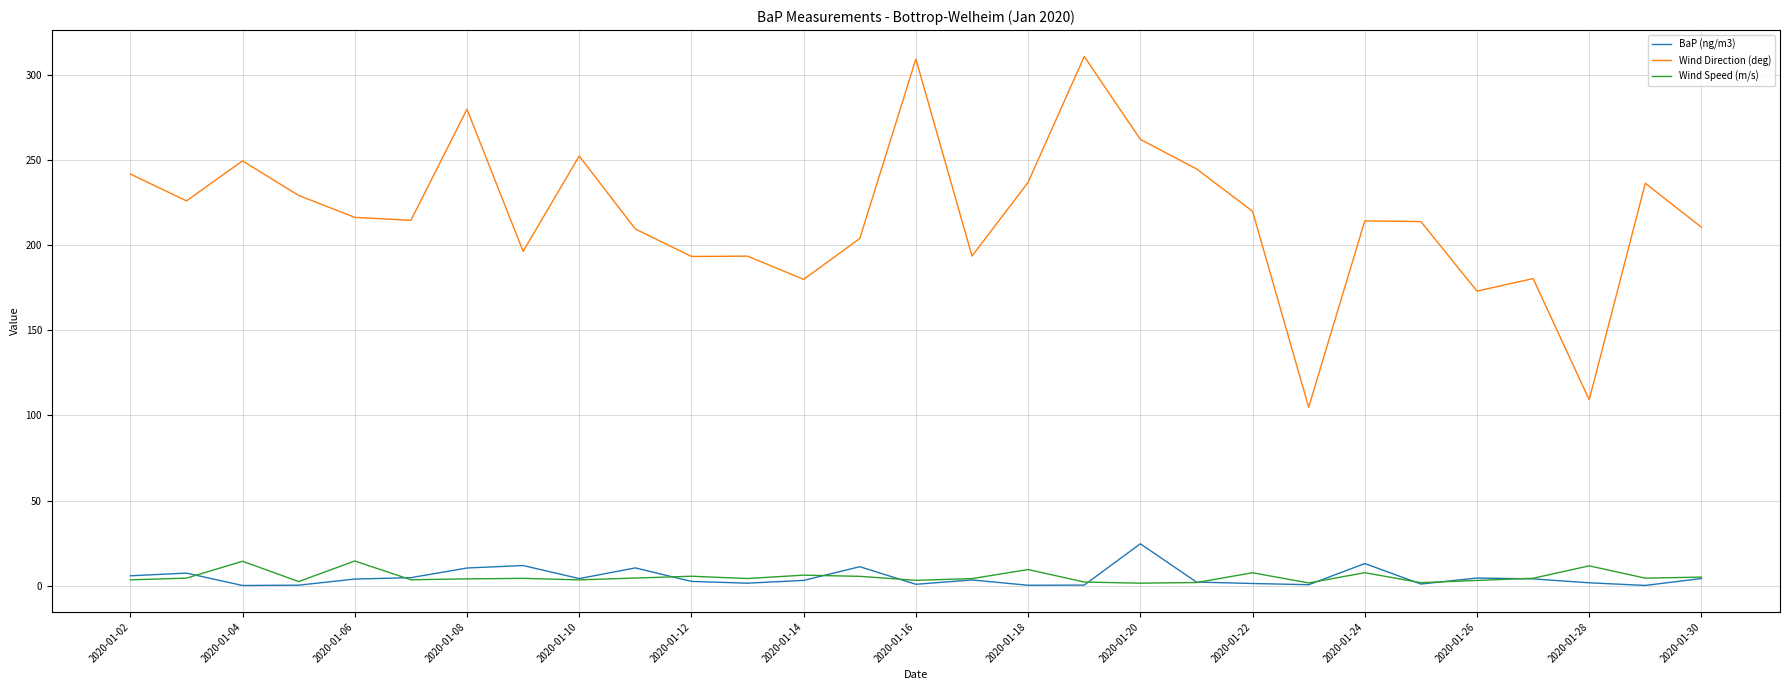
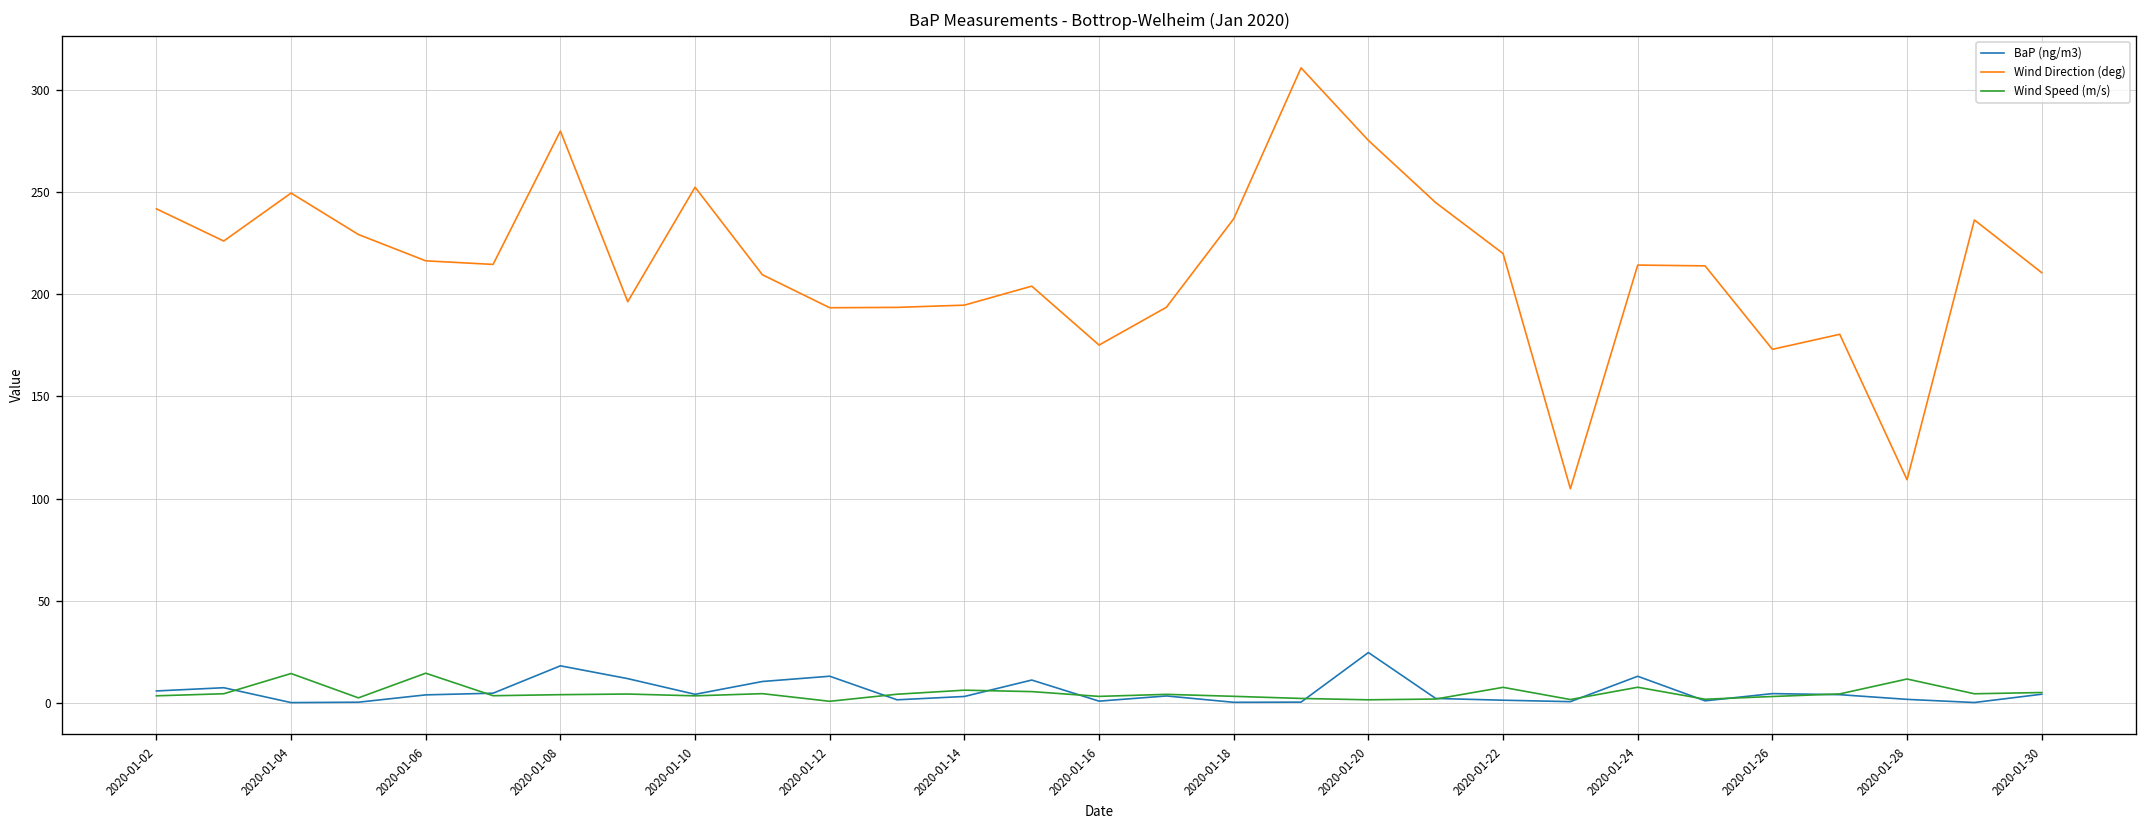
BaP (ng/m3), 2020-01-08: 10 -> 18
BaP (ng/m3), 2020-01-12: 3 -> 13
Wind Speed (m/s), 2020-01-12: 6 -> 1
Wind Direction (deg), 2020-01-14: 180 -> 195
Wind Direction (deg), 2020-01-16: 309 -> 175
Wind Speed (m/s), 2020-01-18: 9 -> 3
Wind Direction (deg), 2020-01-20: 262 -> 275
